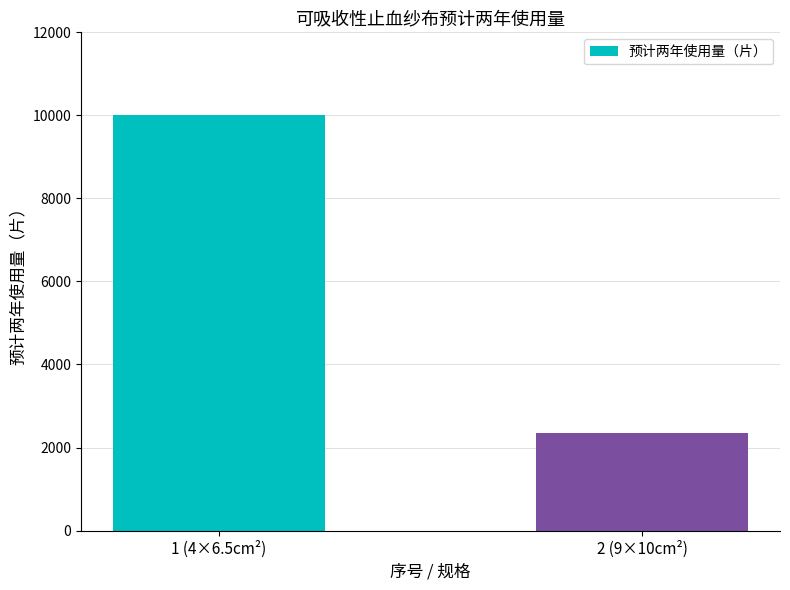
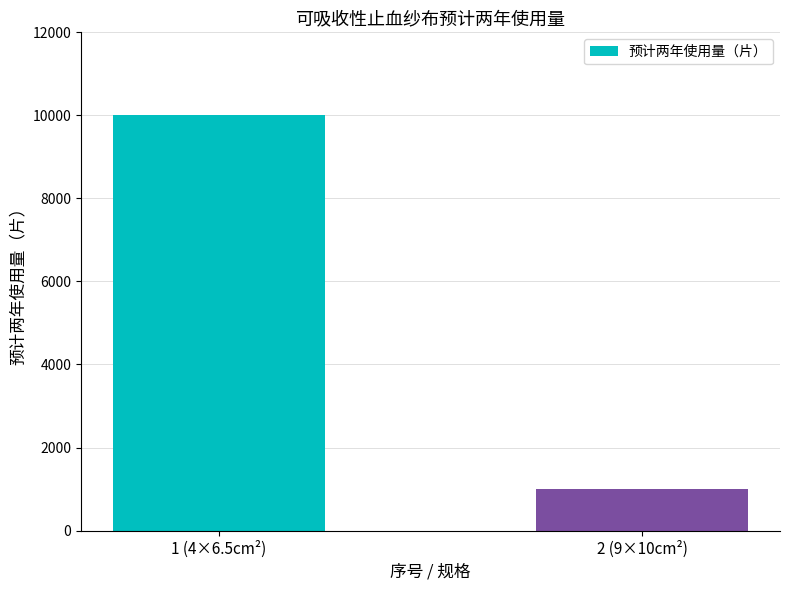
2 (9×10cm²): 2300 -> 1000
